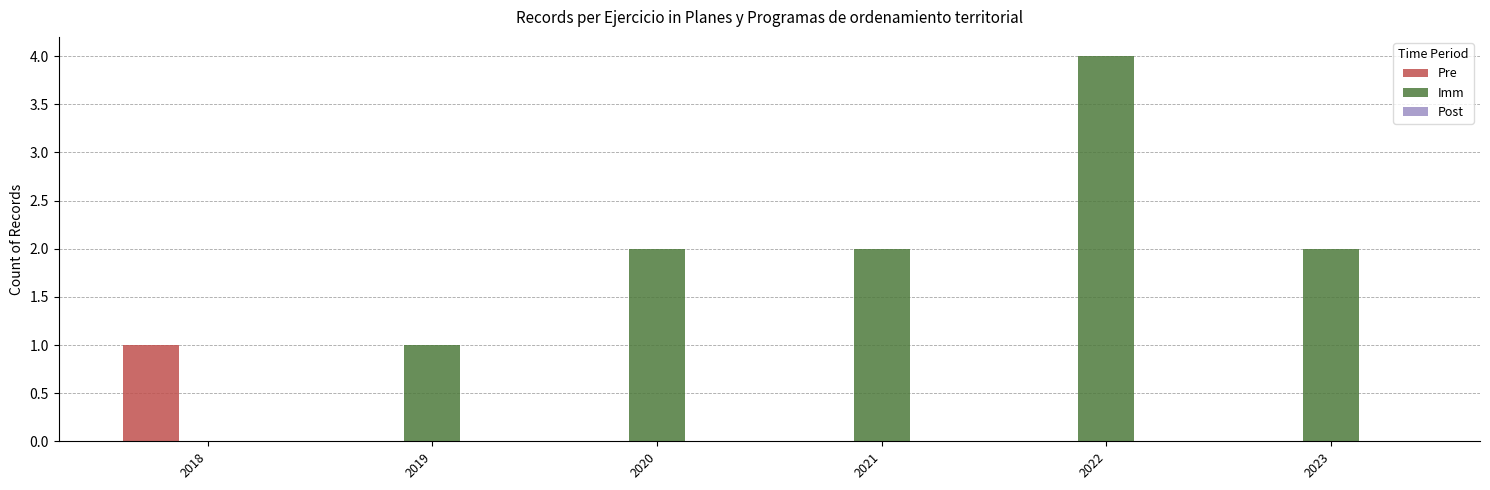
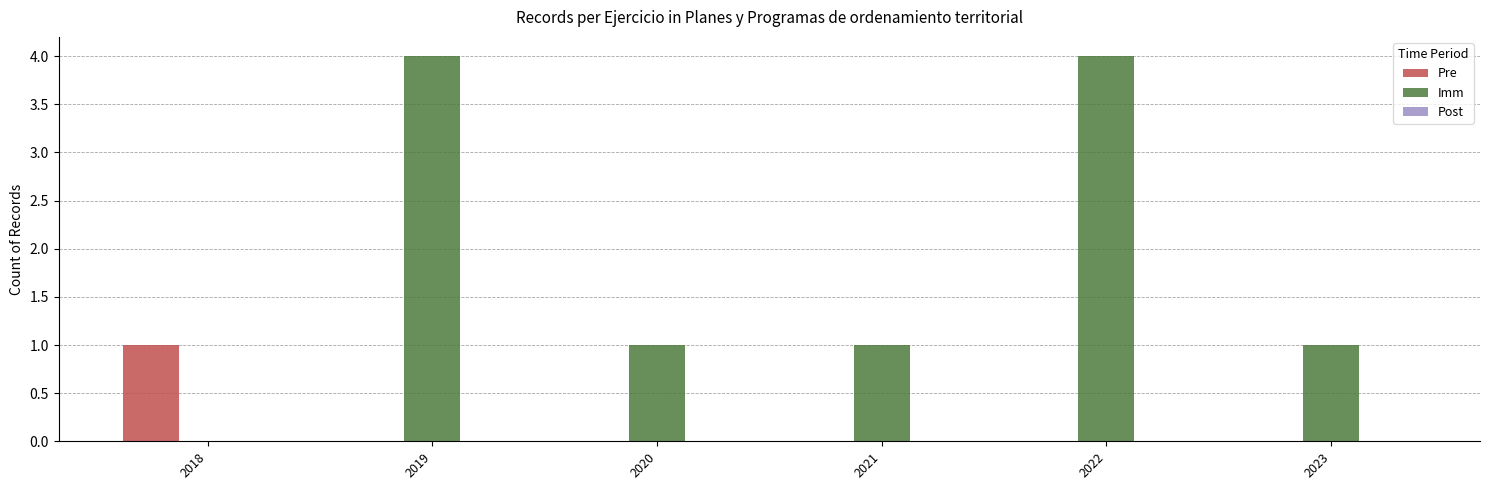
Imm, 2019: 1 -> 4
Imm, 2020: 2 -> 1
Imm, 2021: 2 -> 1
Imm, 2023: 2 -> 1
